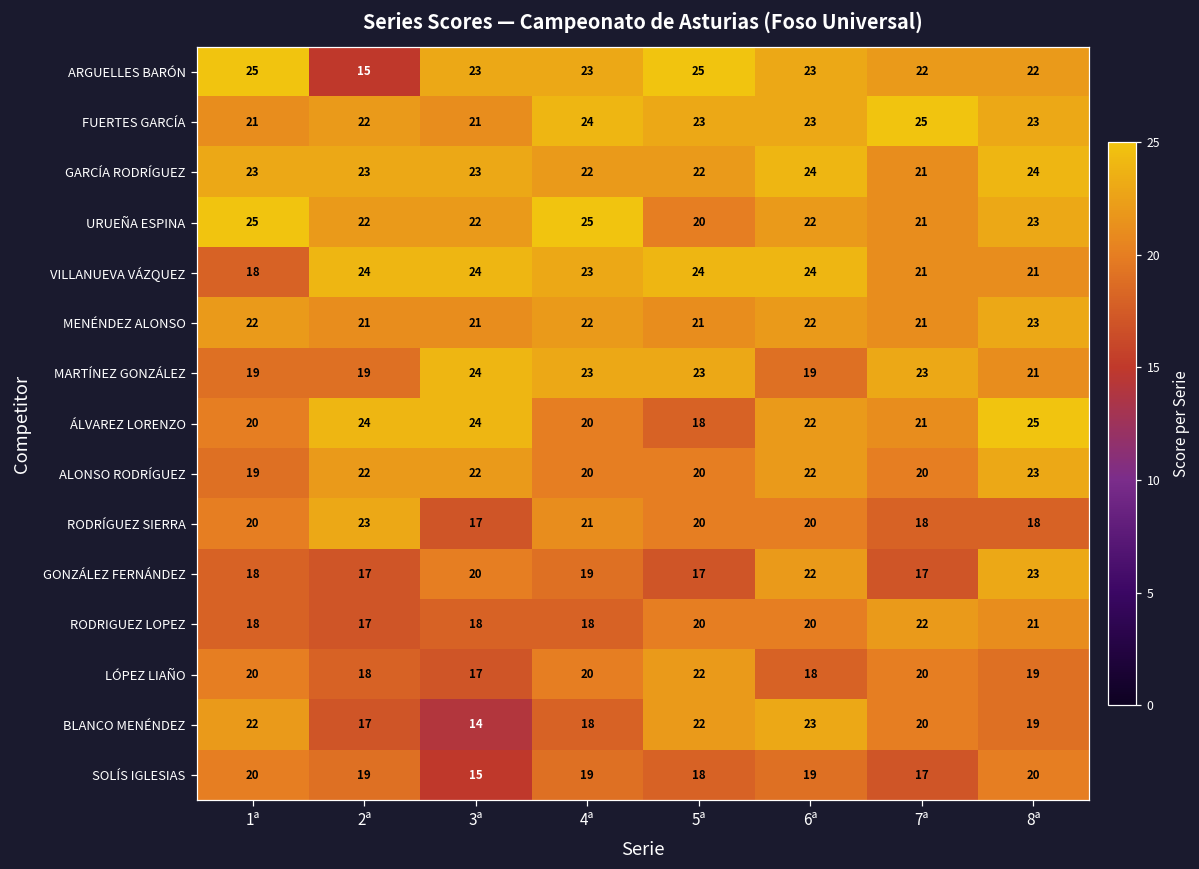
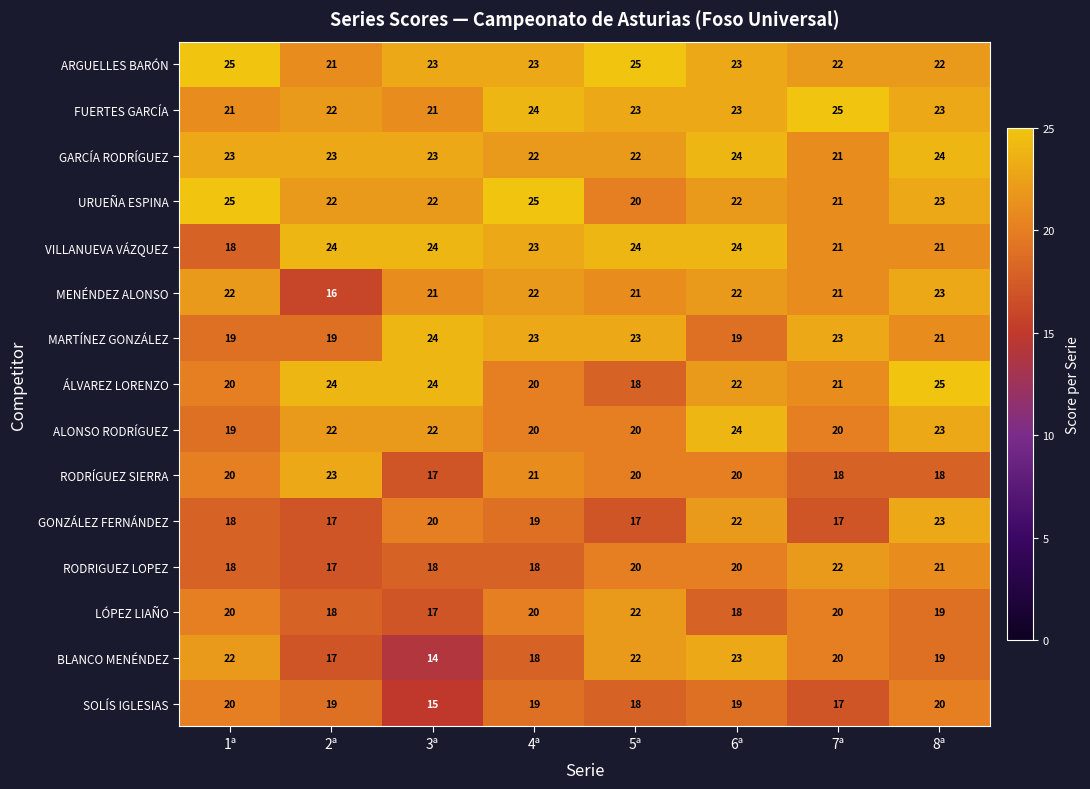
ARGUELLES BARÓN, 2ª: 15 -> 21
MENÉNDEZ ALONSO, 2ª: 21 -> 16
ALONSO RODRÍGUEZ, 6ª: 22 -> 24
